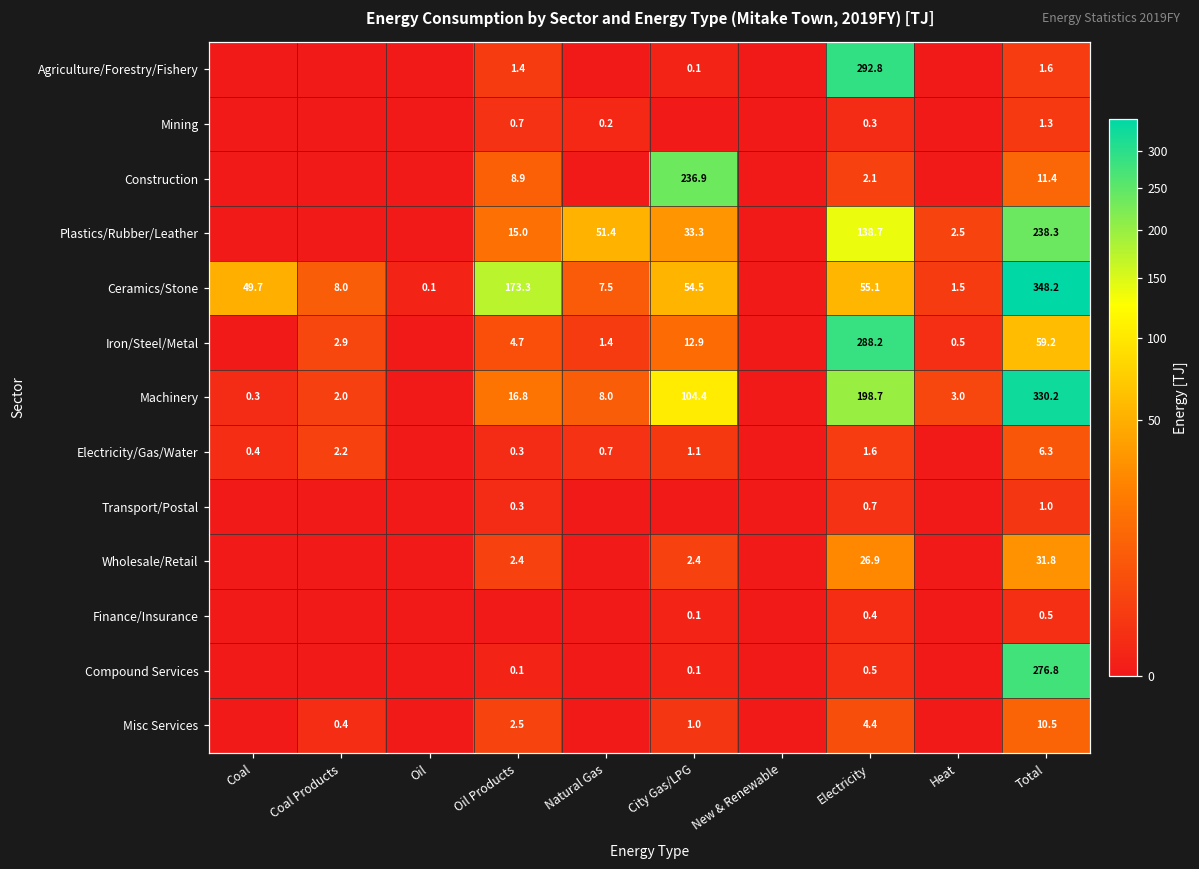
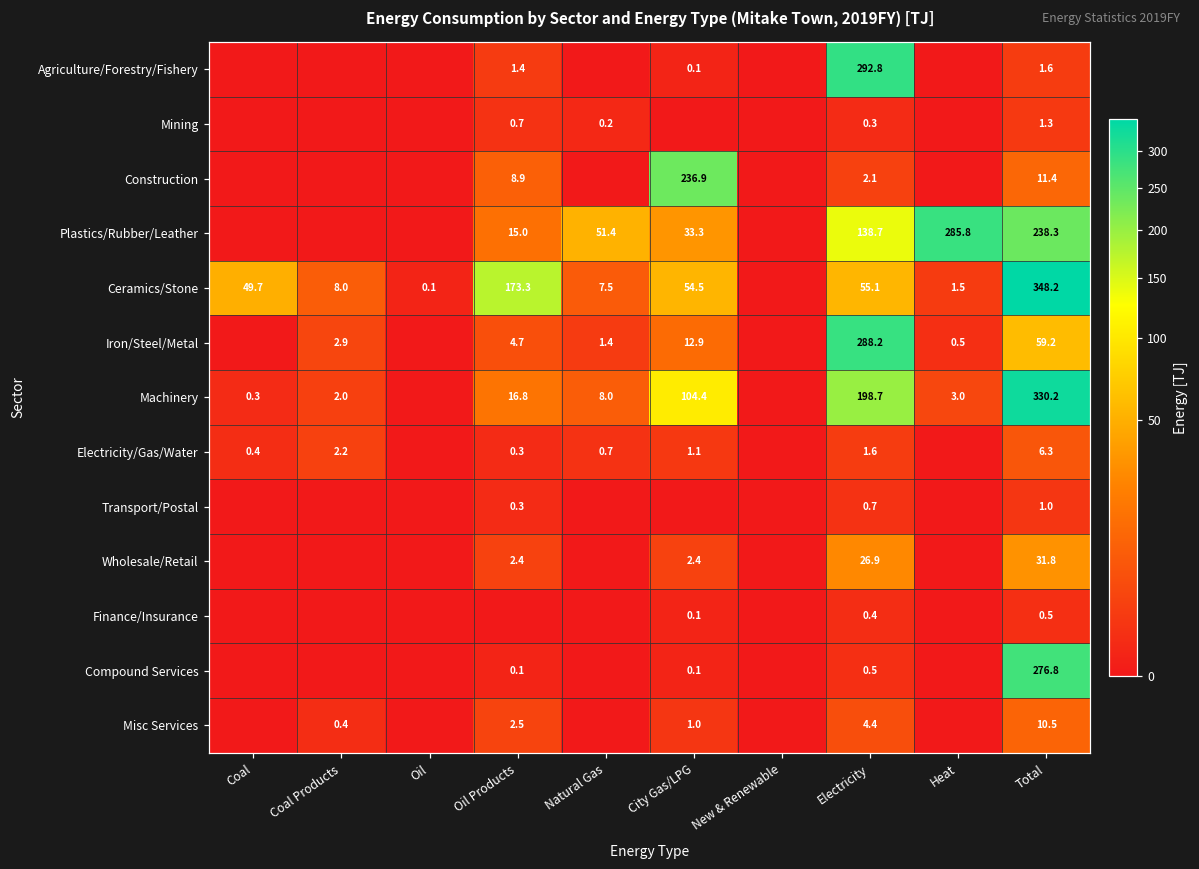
Plastics/Rubber/Leather, Heat: 2.5 -> 285.8
